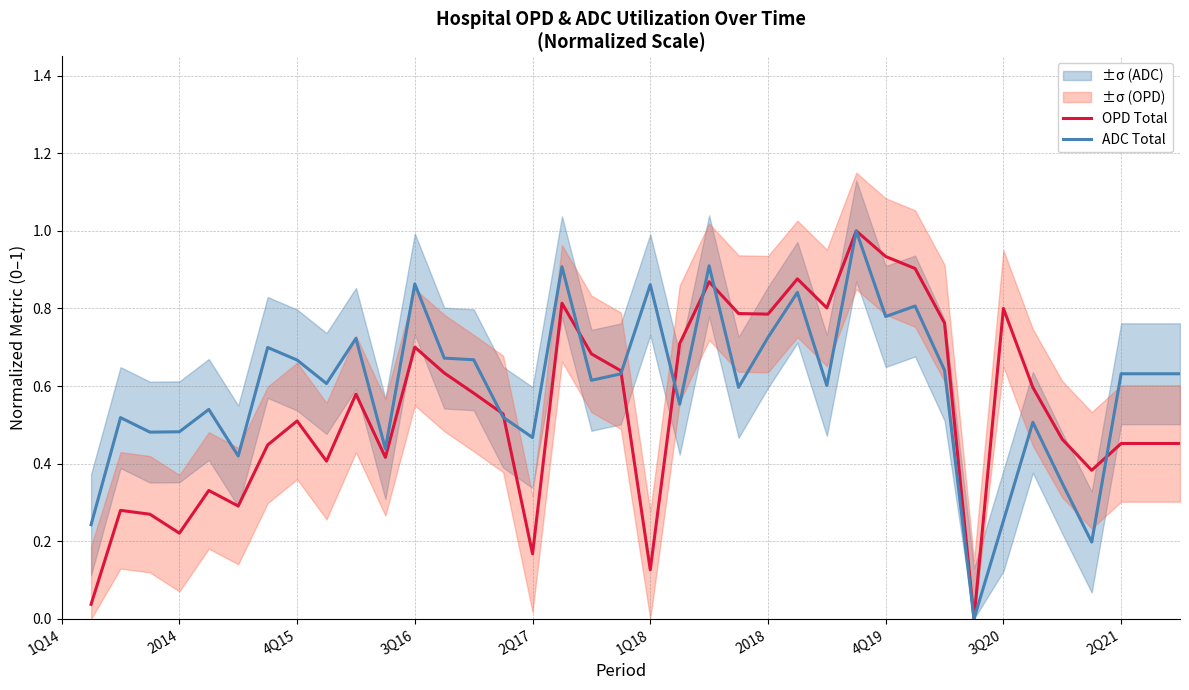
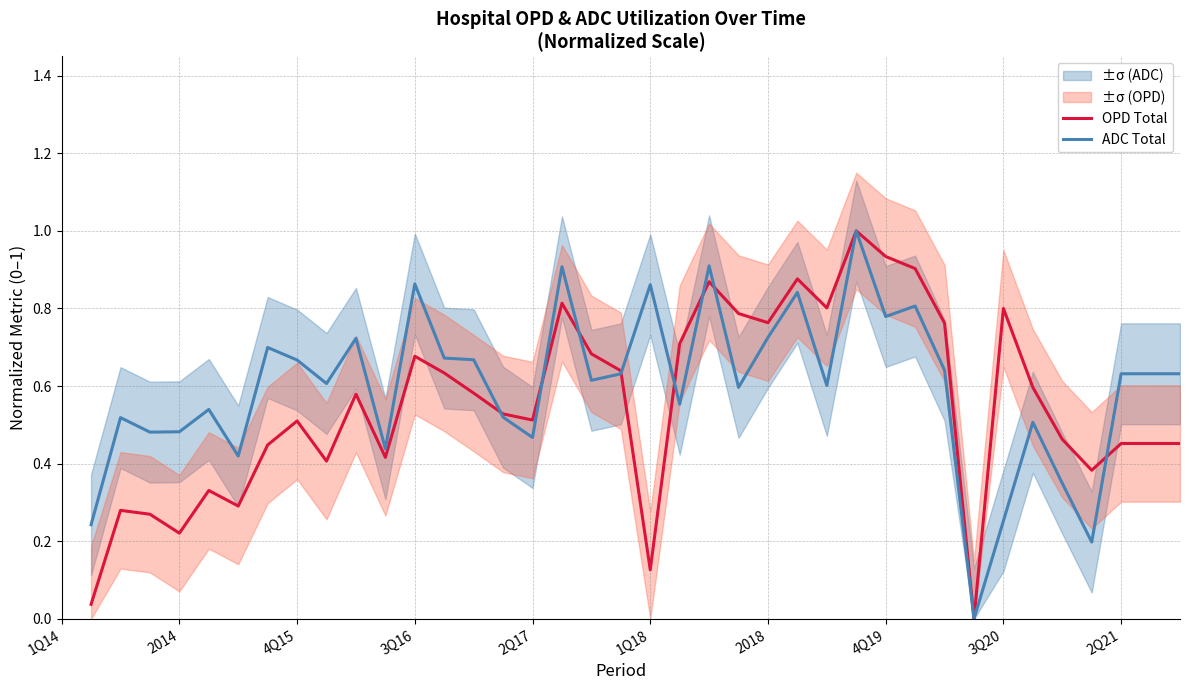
OPD Total, 3Q16: 0.70 -> 0.68
OPD Total, 2Q17: 0.17 -> 0.51
OPD Total, 2018: 0.79 -> 0.76
